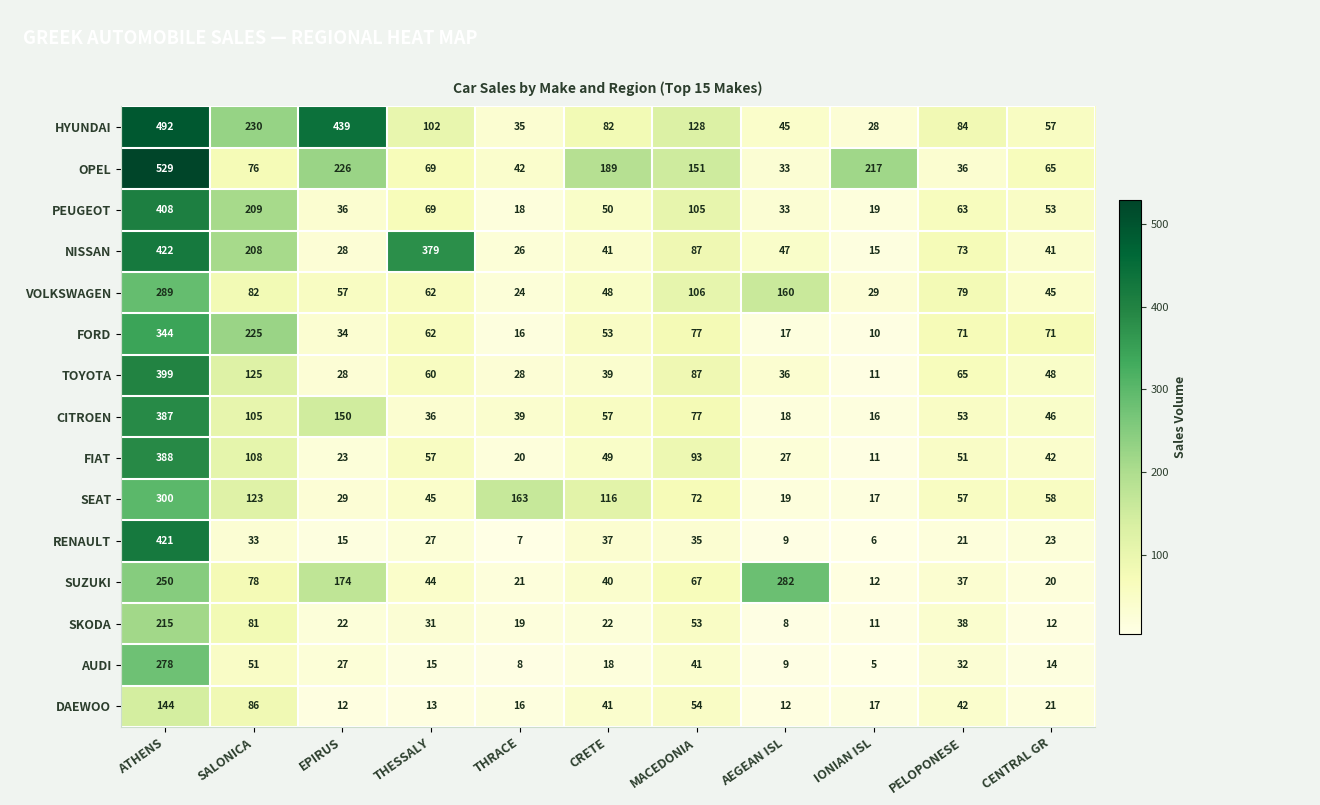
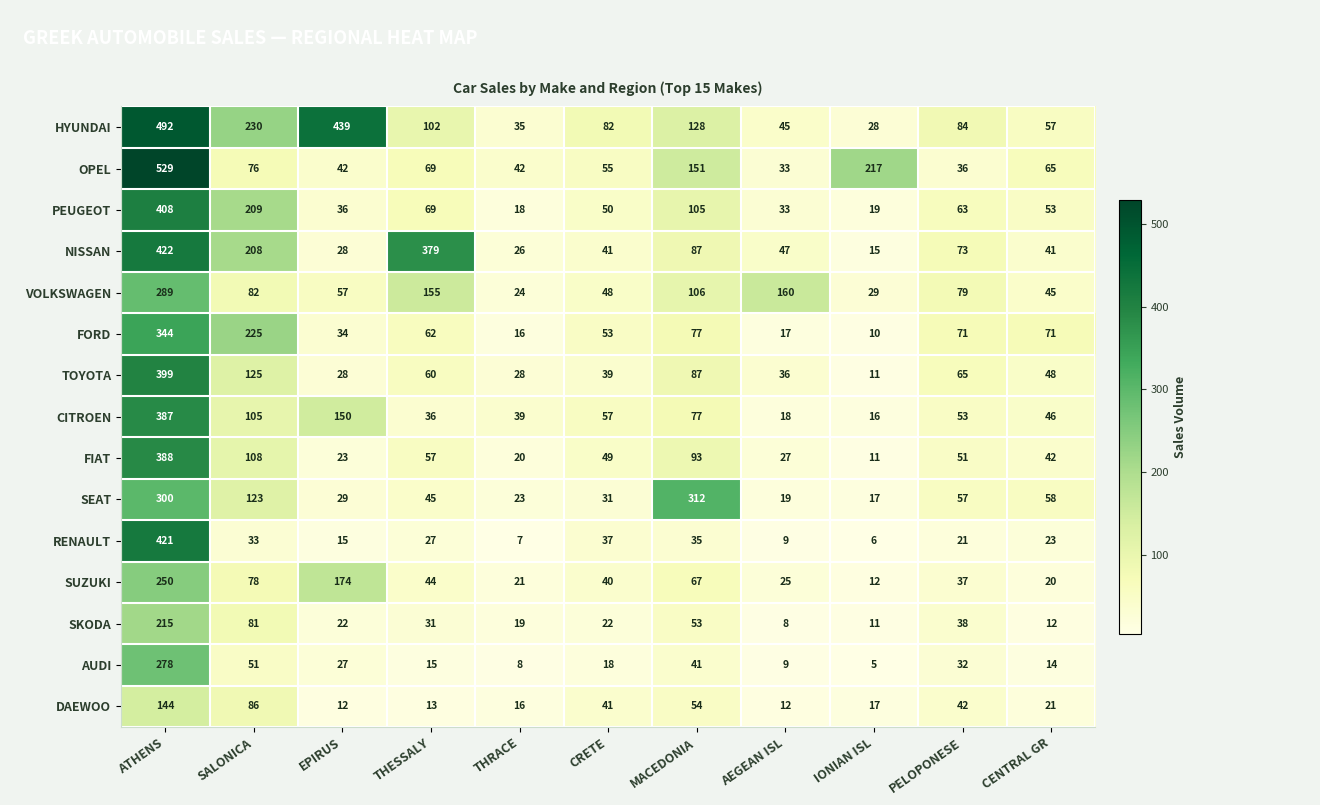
OPEL, EPIRUS: 226 -> 42
OPEL, CRETE: 189 -> 55
VOLKSWAGEN, THESSALY: 62 -> 155
SEAT, THRACE: 163 -> 23
SEAT, CRETE: 116 -> 31
SEAT, MACEDONIA: 72 -> 312
SUZUKI, AEGEAN ISL: 282 -> 25
